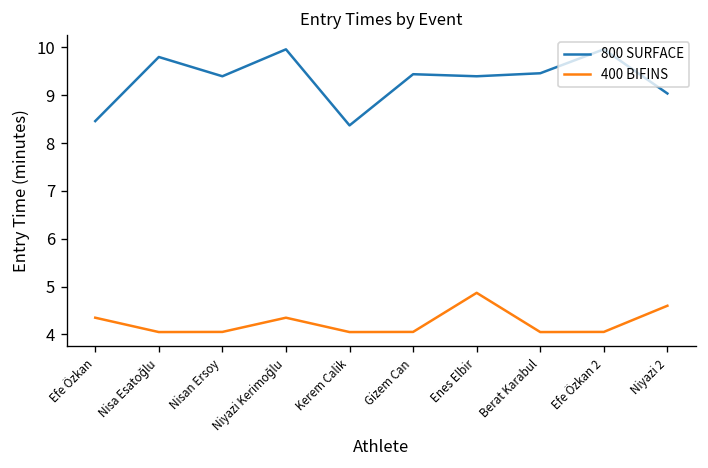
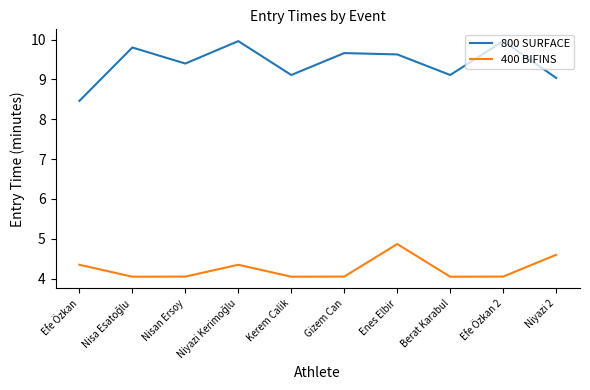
800 SURFACE, Kerem Calik: 8.4 -> 9.1
800 SURFACE, Gizem Can: 9.4 -> 9.7
800 SURFACE, Enes Elbir: 9.4 -> 9.6
800 SURFACE, Berat Karabul: 9.5 -> 9.1
